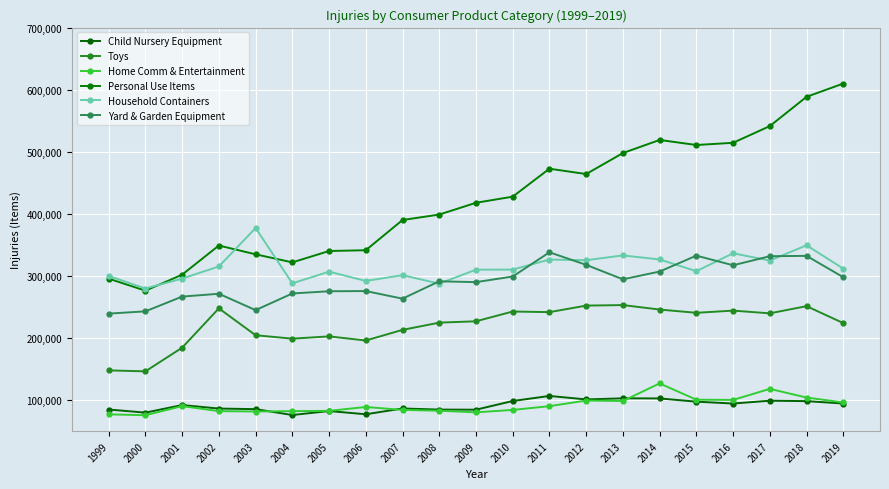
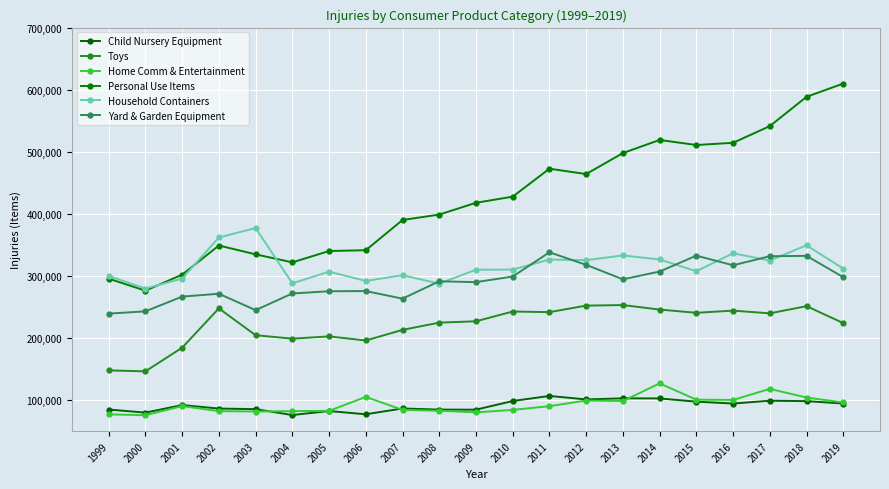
Household Containers, 2002: 320,000 -> 360,000
Home Comm & Entertainment, 2006: 90,000 -> 110,000
